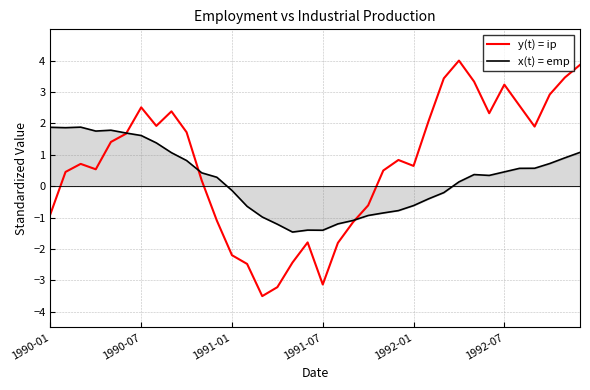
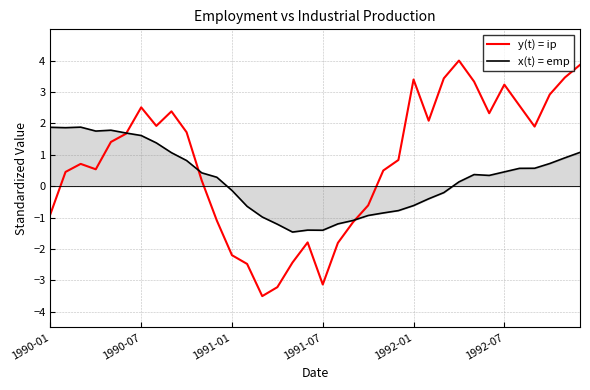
y(t) = ip, 1992-01: 0.6 -> 3.4
